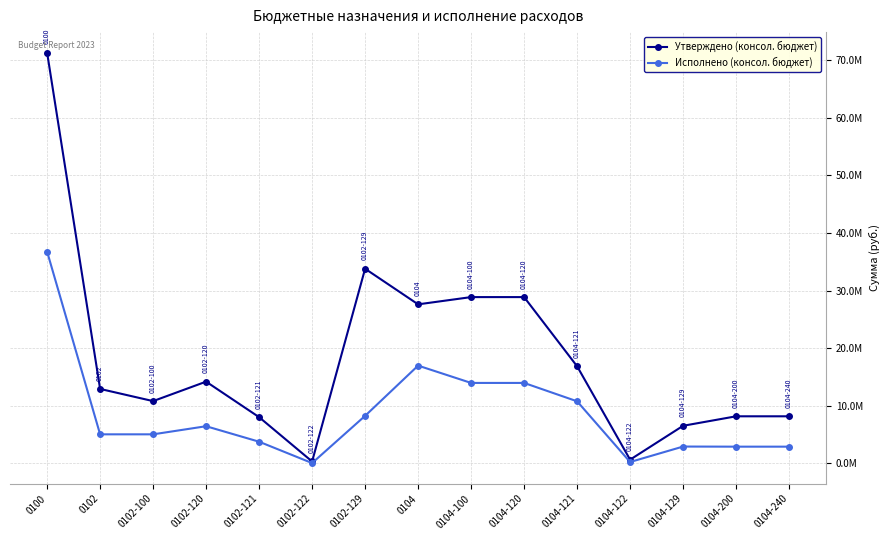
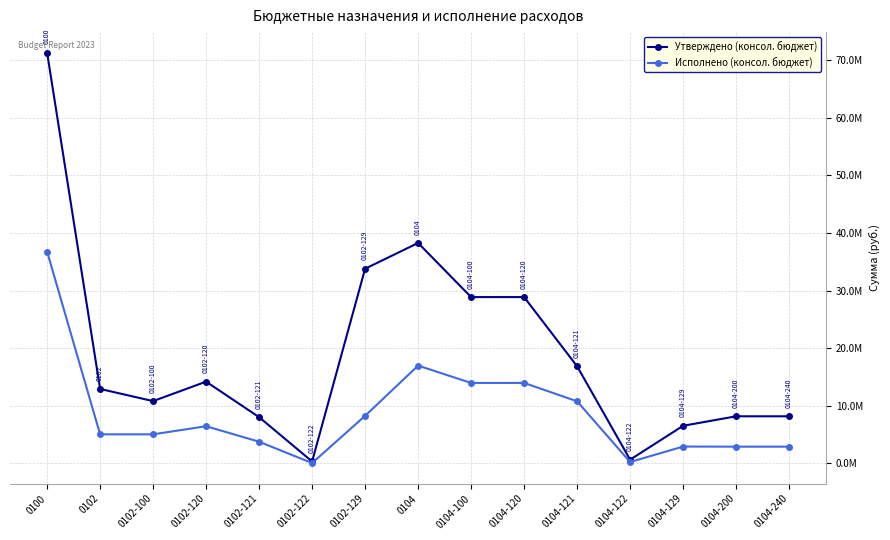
Утверждено (консол. бюджет), 0104: 28000000 -> 38000000
